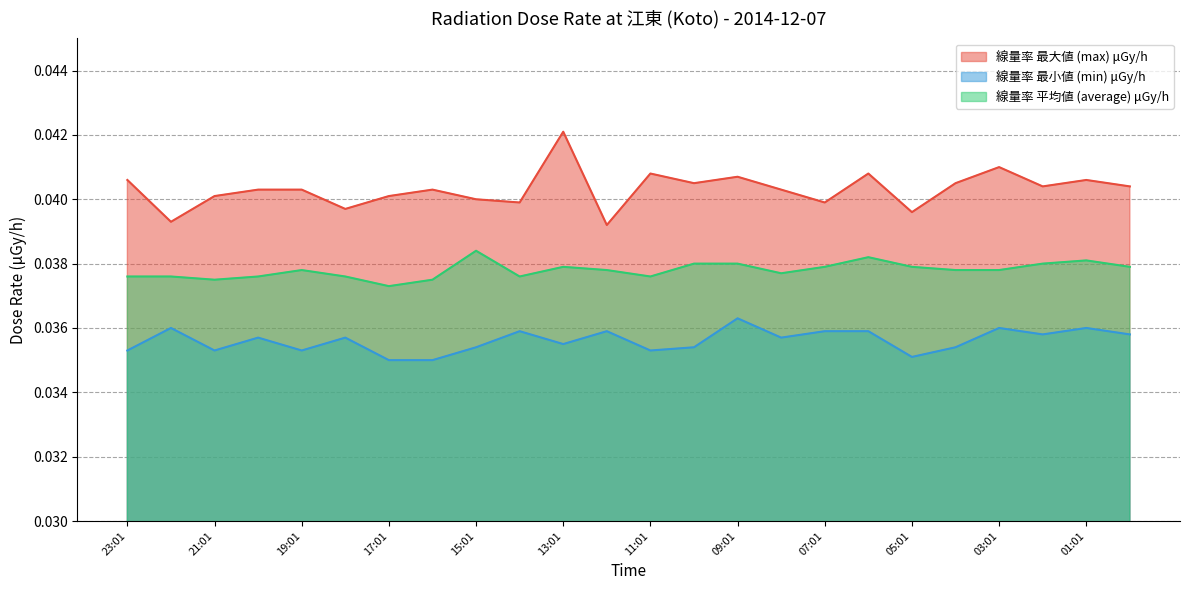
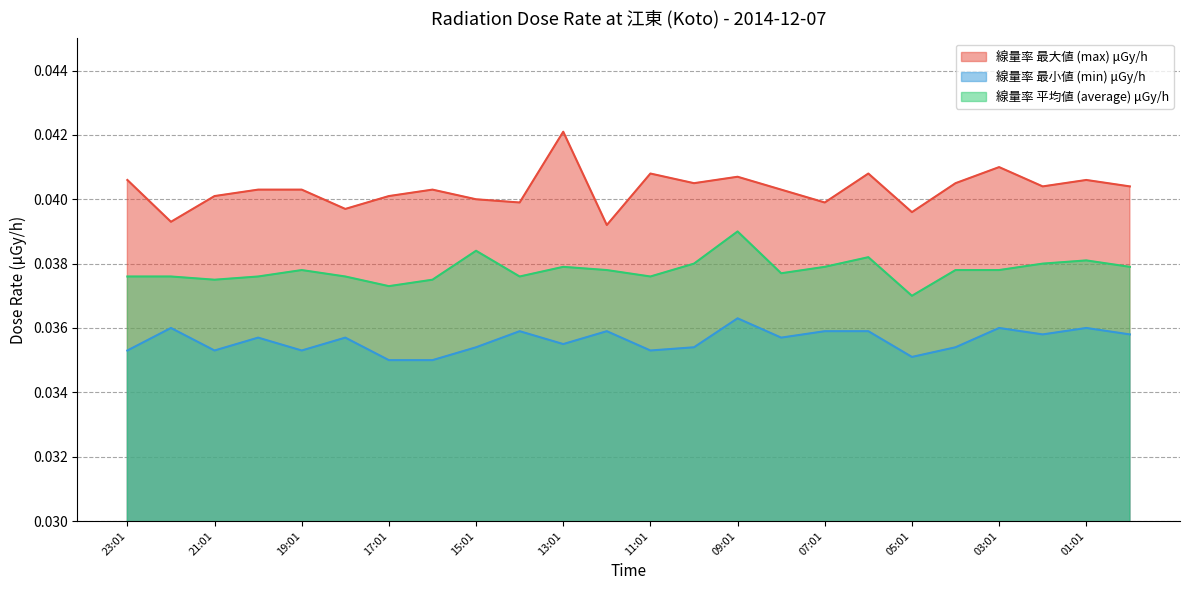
線量率 平均値 (average) μGy/h, 09:01: 0.038 -> 0.039
線量率 平均値 (average) μGy/h, 05:01: 0.0379 -> 0.0370
